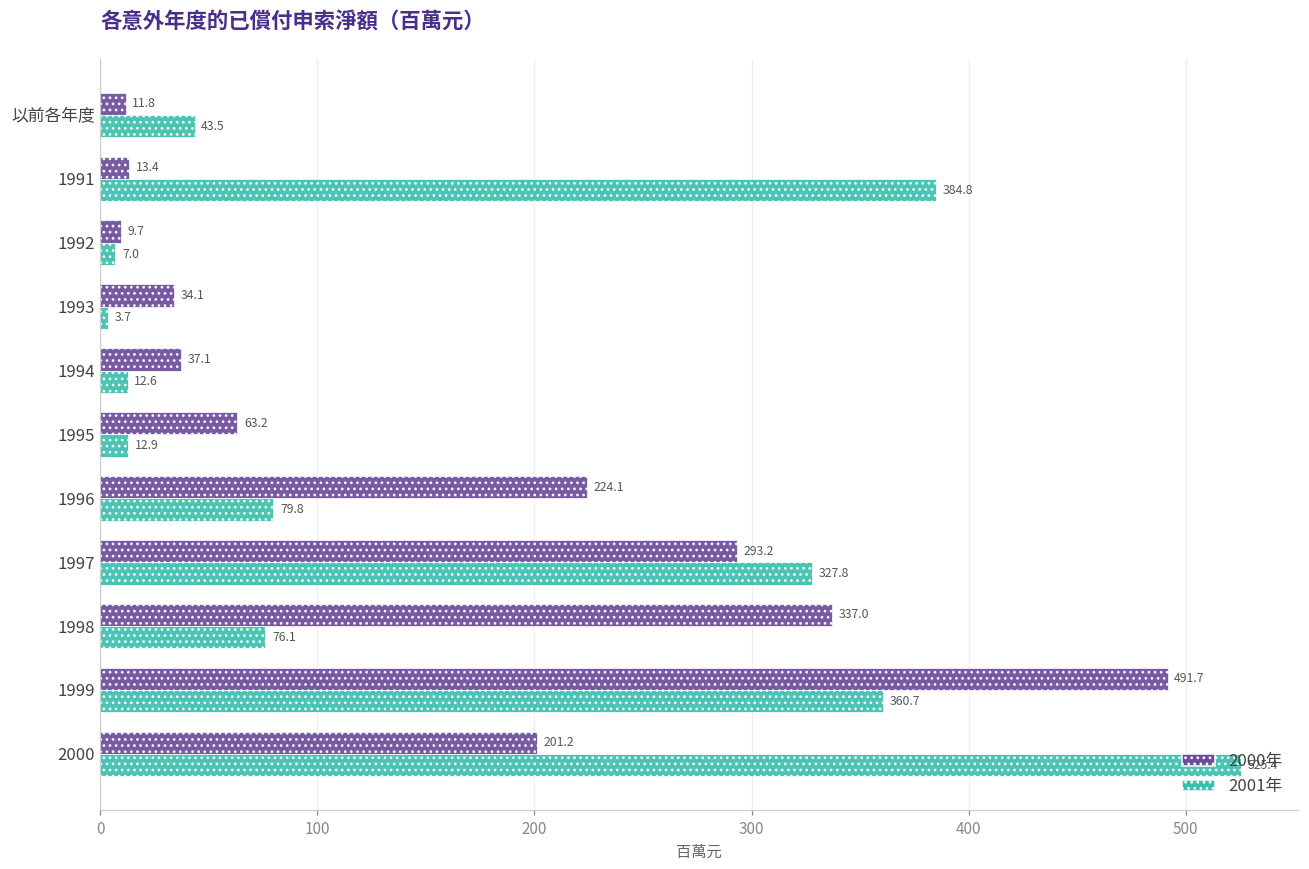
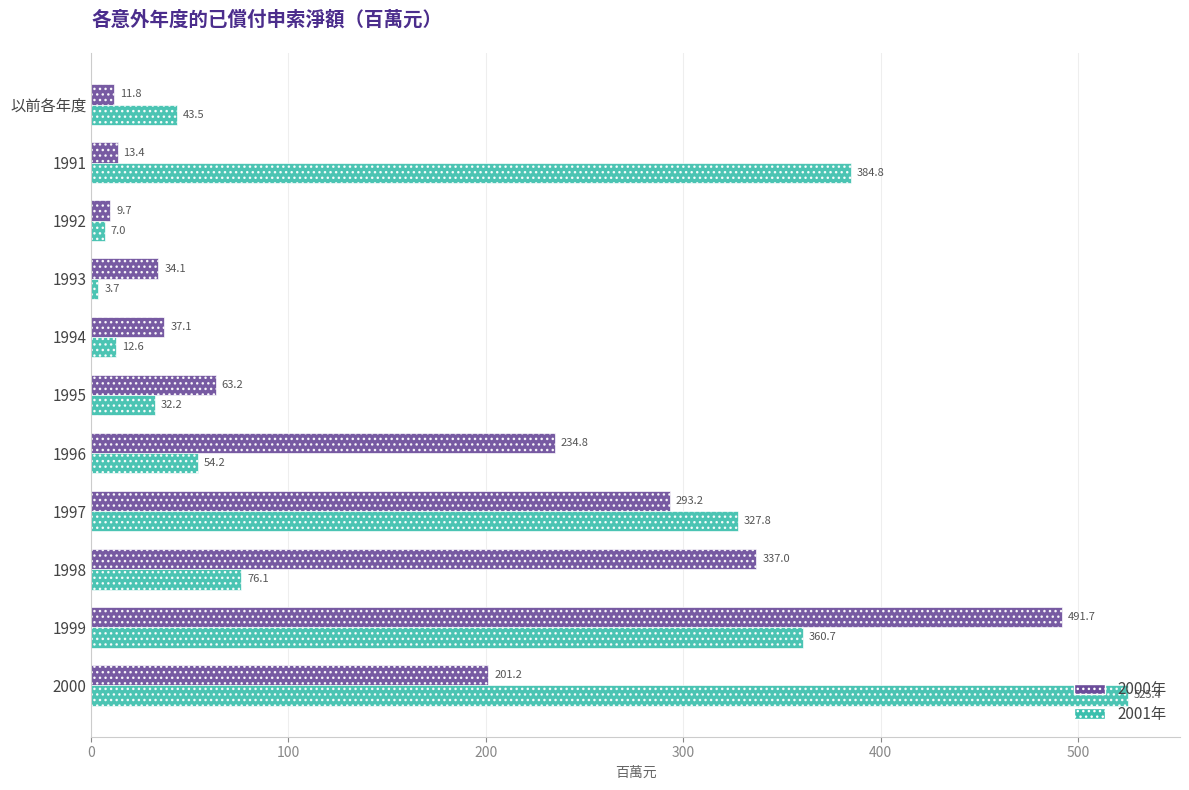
2001年, 1995: 12.9 -> 32.2
2000年, 1996: 224.1 -> 234.8
2001年, 1996: 79.8 -> 54.2
